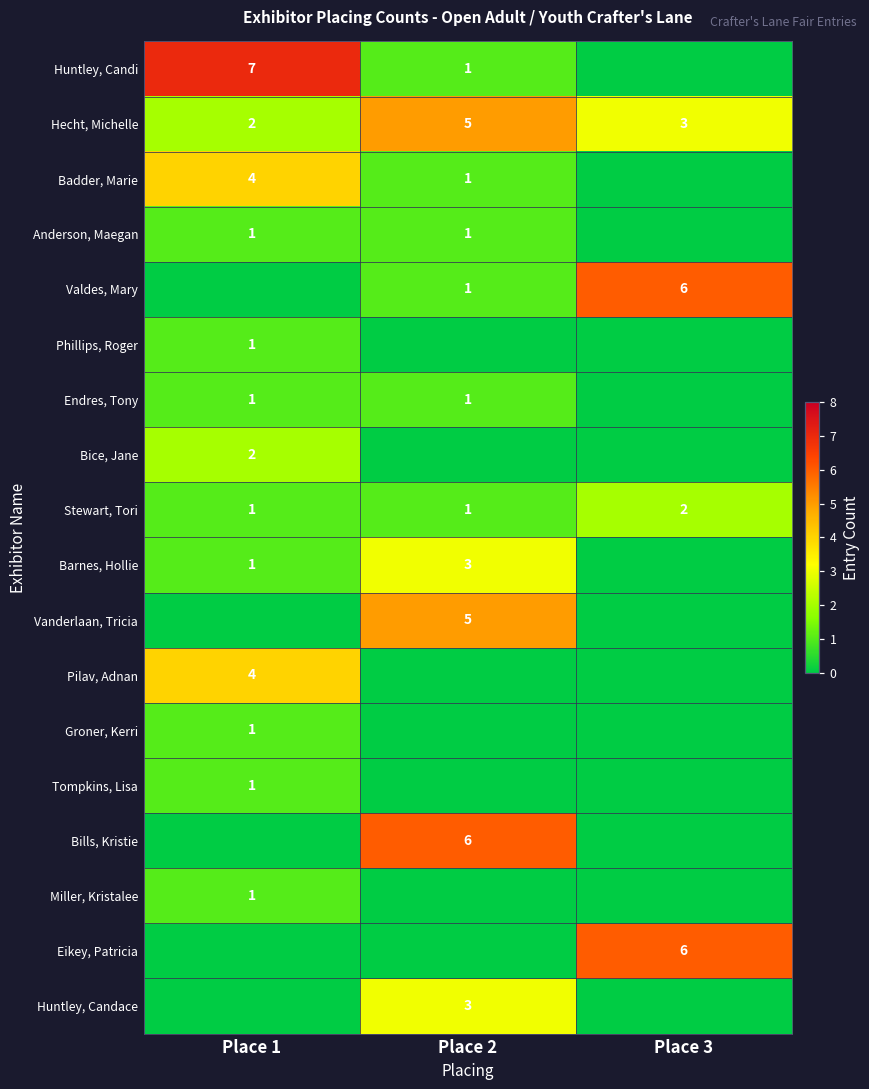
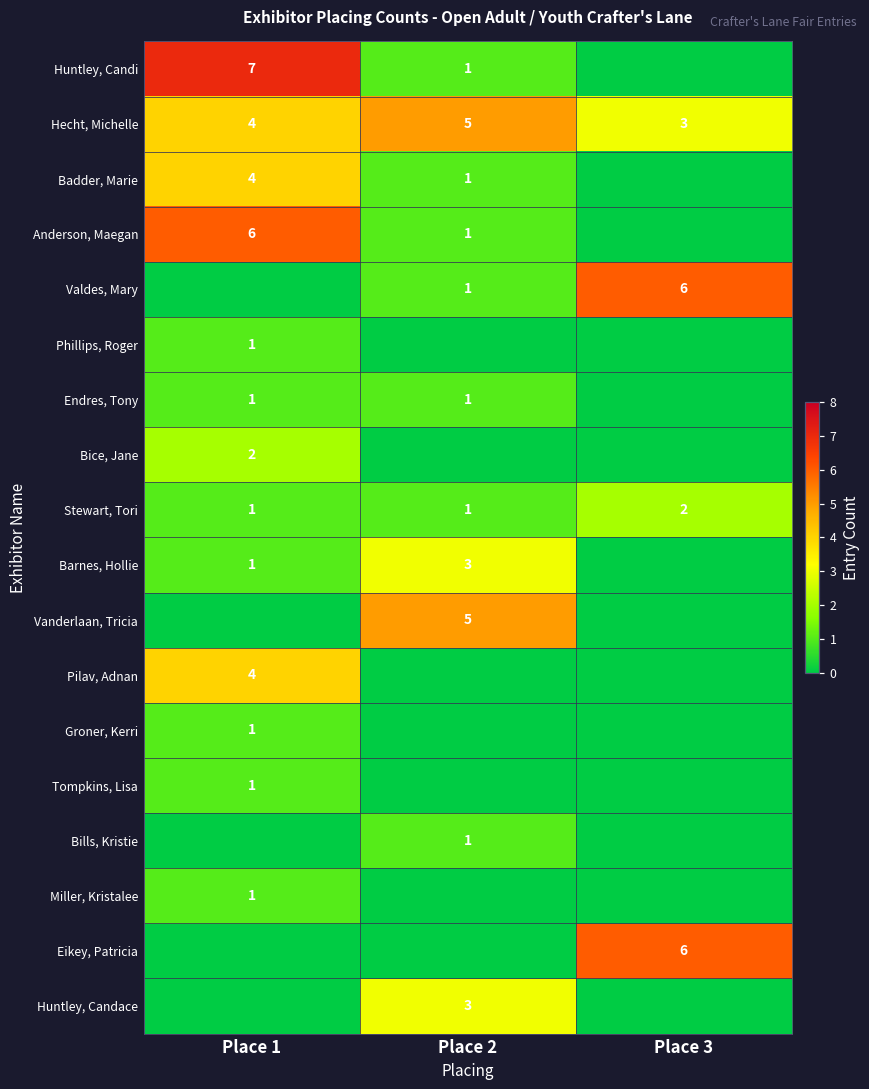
Hecht, Michelle, Place 1: 2 -> 4
Anderson, Maegan, Place 1: 1 -> 6
Bills, Kristie, Place 2: 6 -> 1
